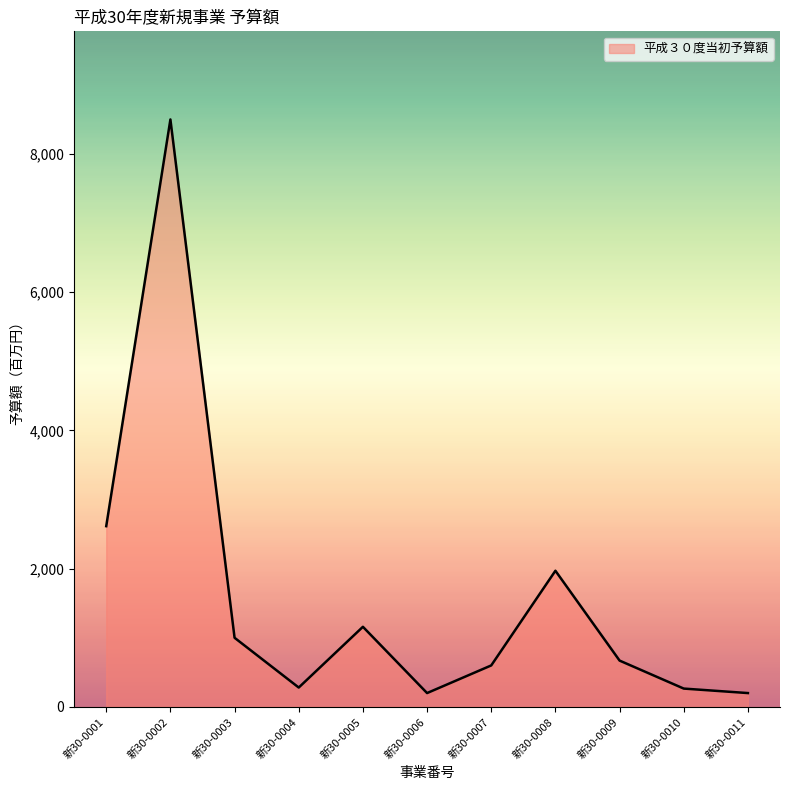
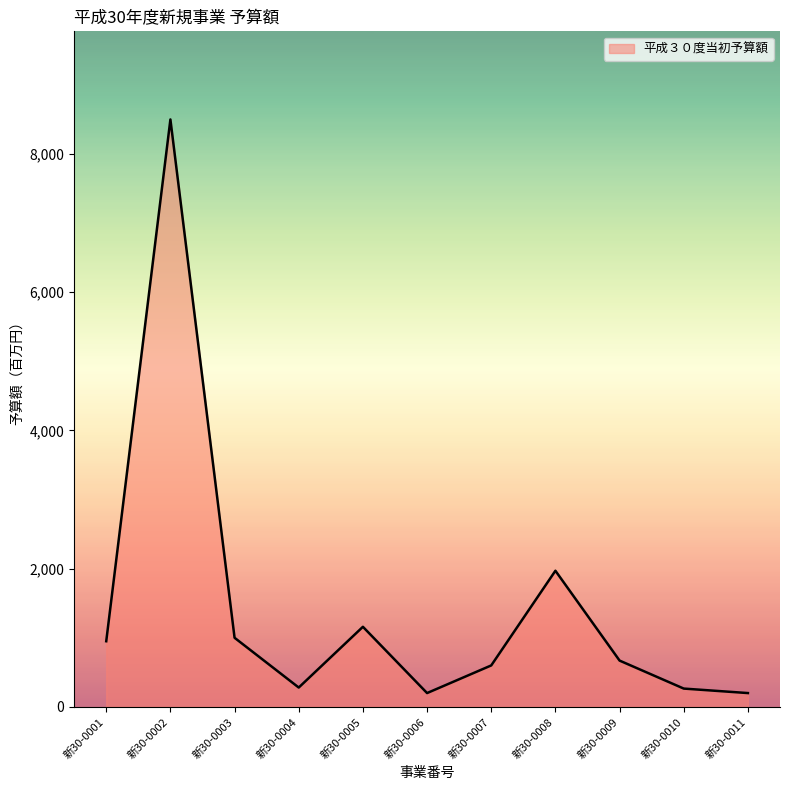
新30-0001: 2,600 -> 1,000
